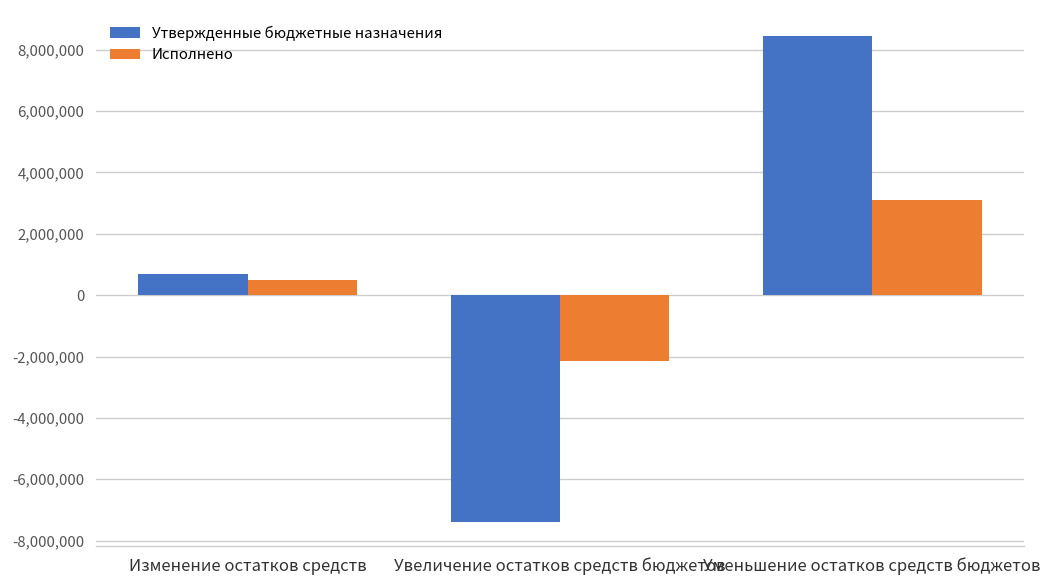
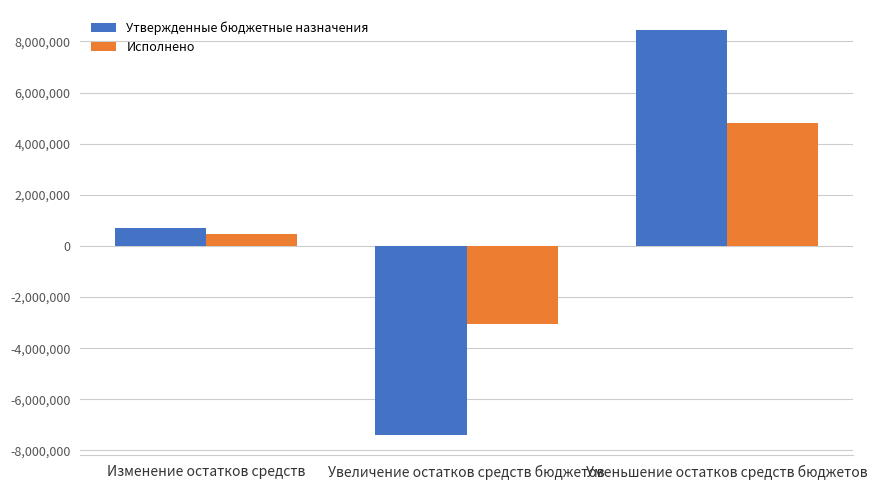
Исполнено, Увеличение остатков средств бюджетов: -2,200,000 -> -3,100,000
Исполнено, Уменьшение остатков средств бюджетов: 3,100,000 -> 4,800,000
